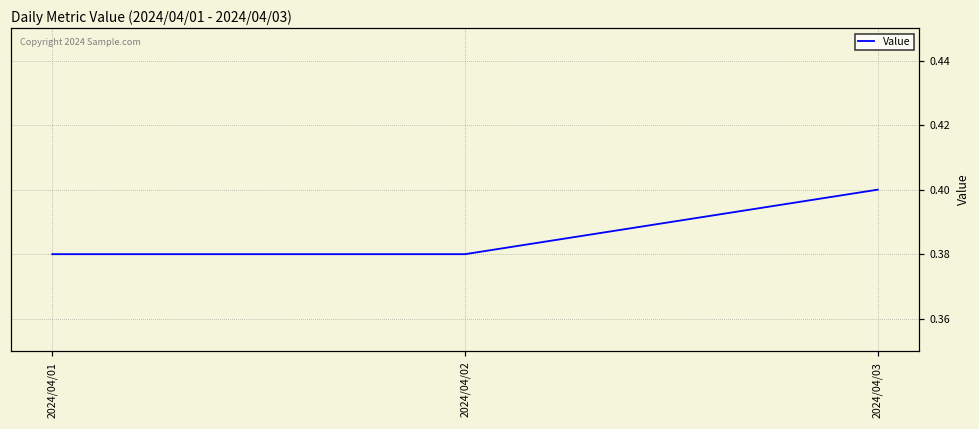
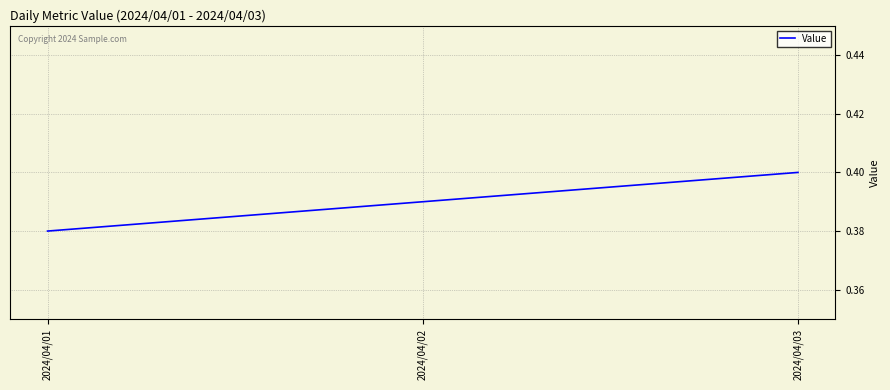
2024/04/02: 0.38 -> 0.39
